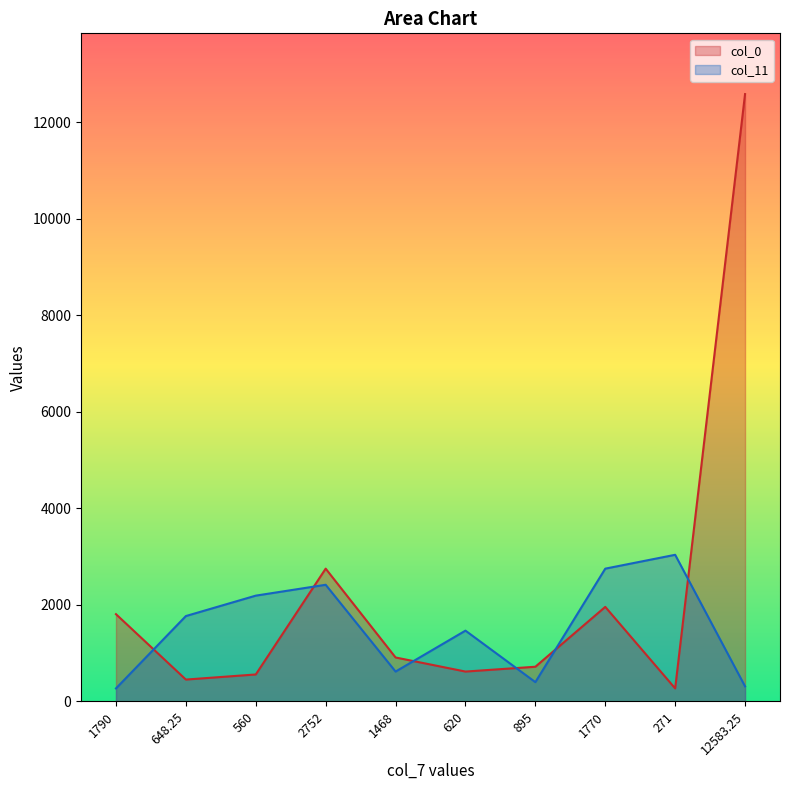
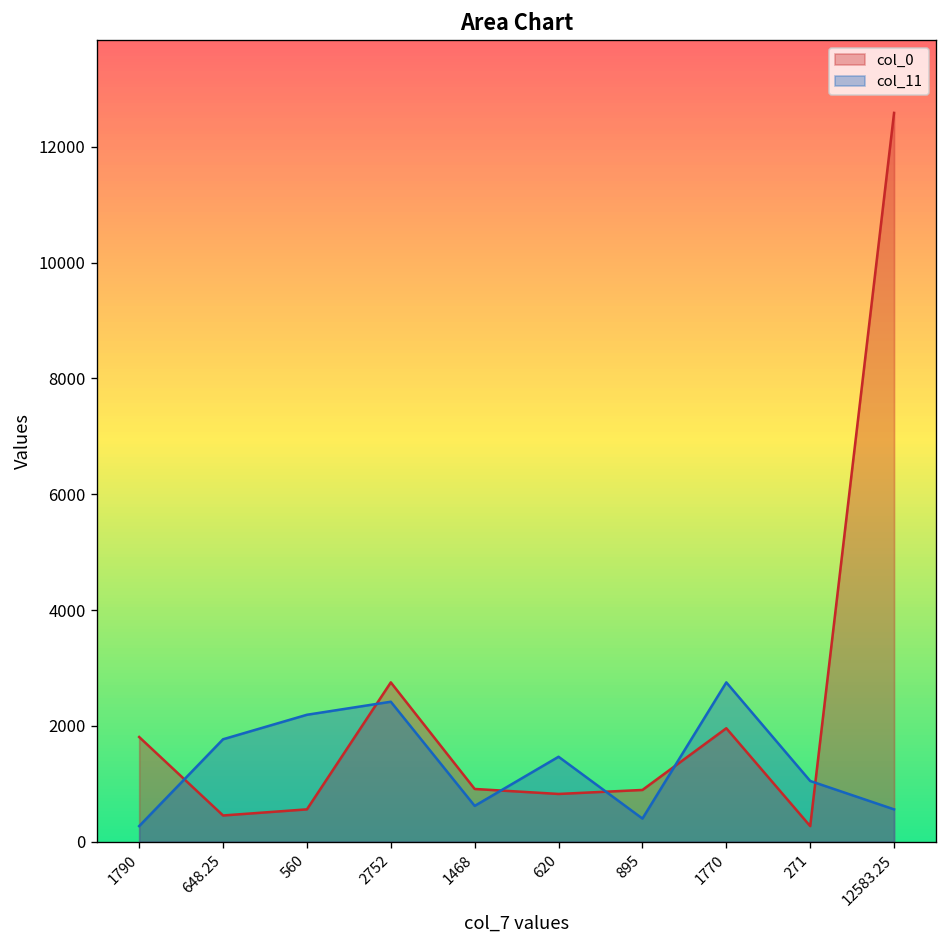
col_0, 620: 600 -> 800
col_0, 895: 700 -> 900
col_11, 271: 3000 -> 1100
col_11, 12583.25: 300 -> 600
